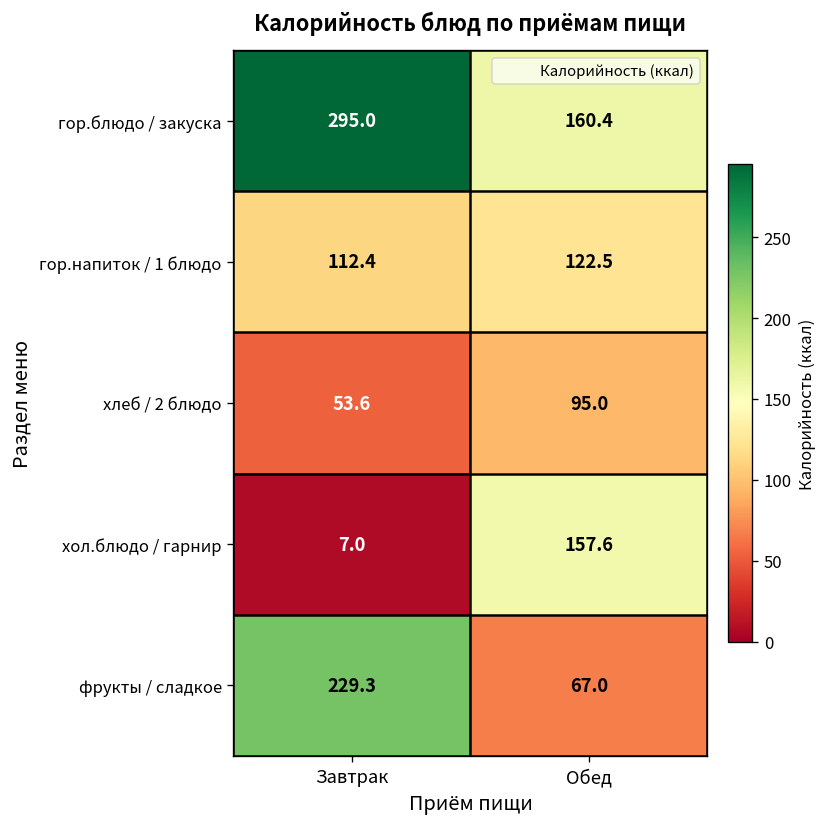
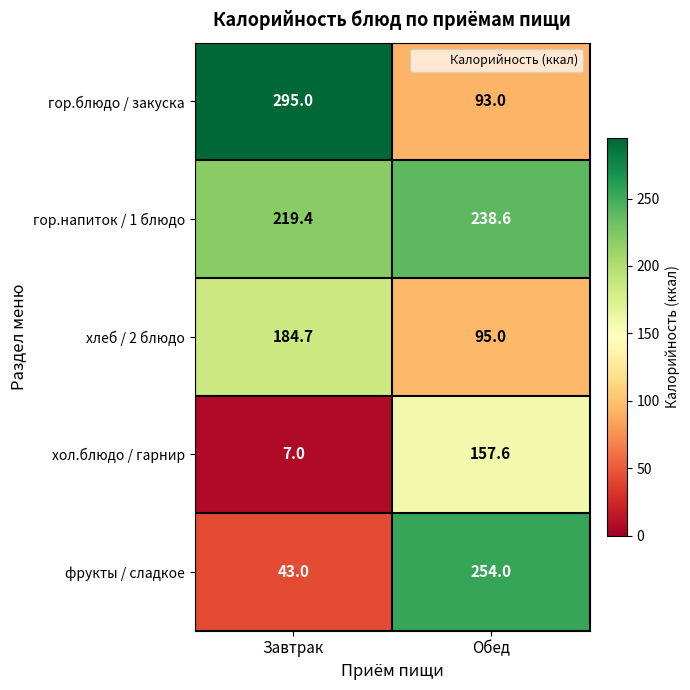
гор.блюдо / закуска, Обед: 160.4 -> 93.0
гор.напиток / 1 блюдо, Завтрак: 112.4 -> 219.4
гор.напиток / 1 блюдо, Обед: 122.5 -> 238.6
хлеб / 2 блюдо, Завтрак: 53.6 -> 184.7
фрукты / сладкое, Завтрак: 229.3 -> 43.0
фрукты / сладкое, Обед: 67.0 -> 254.0
